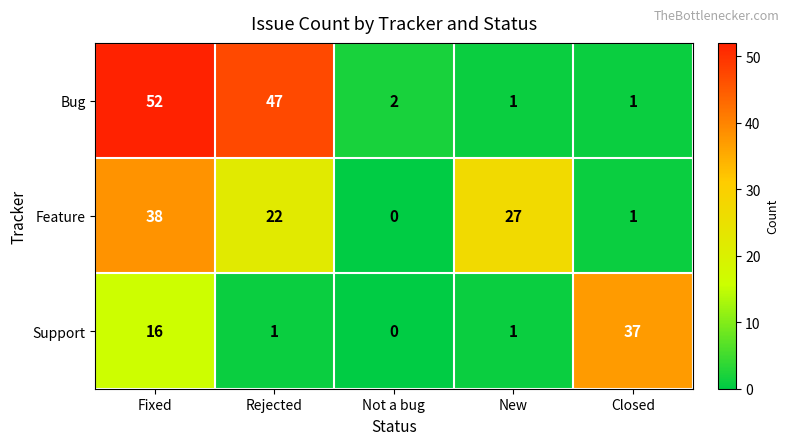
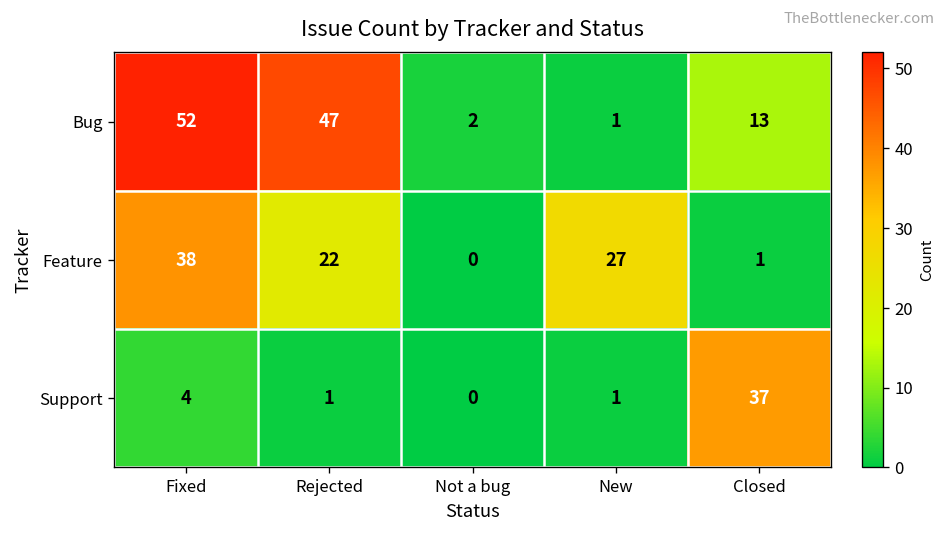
Bug, Closed: 1 -> 13
Support, Fixed: 16 -> 4
